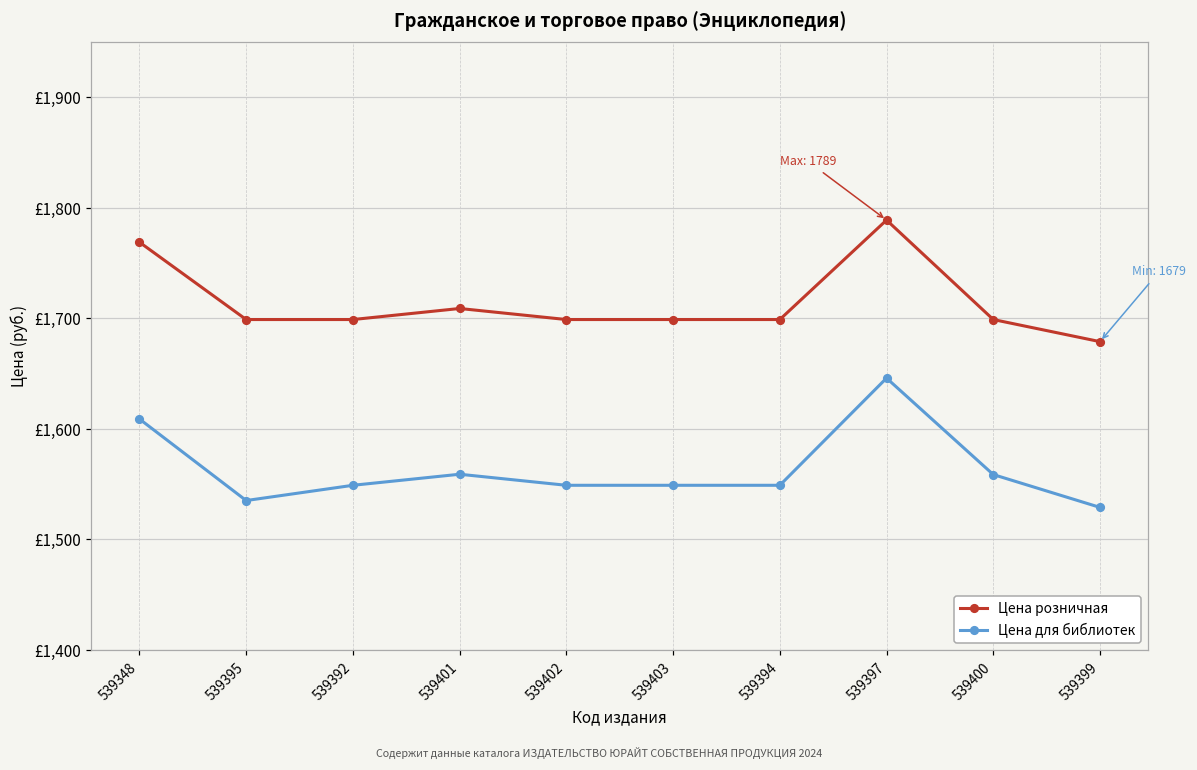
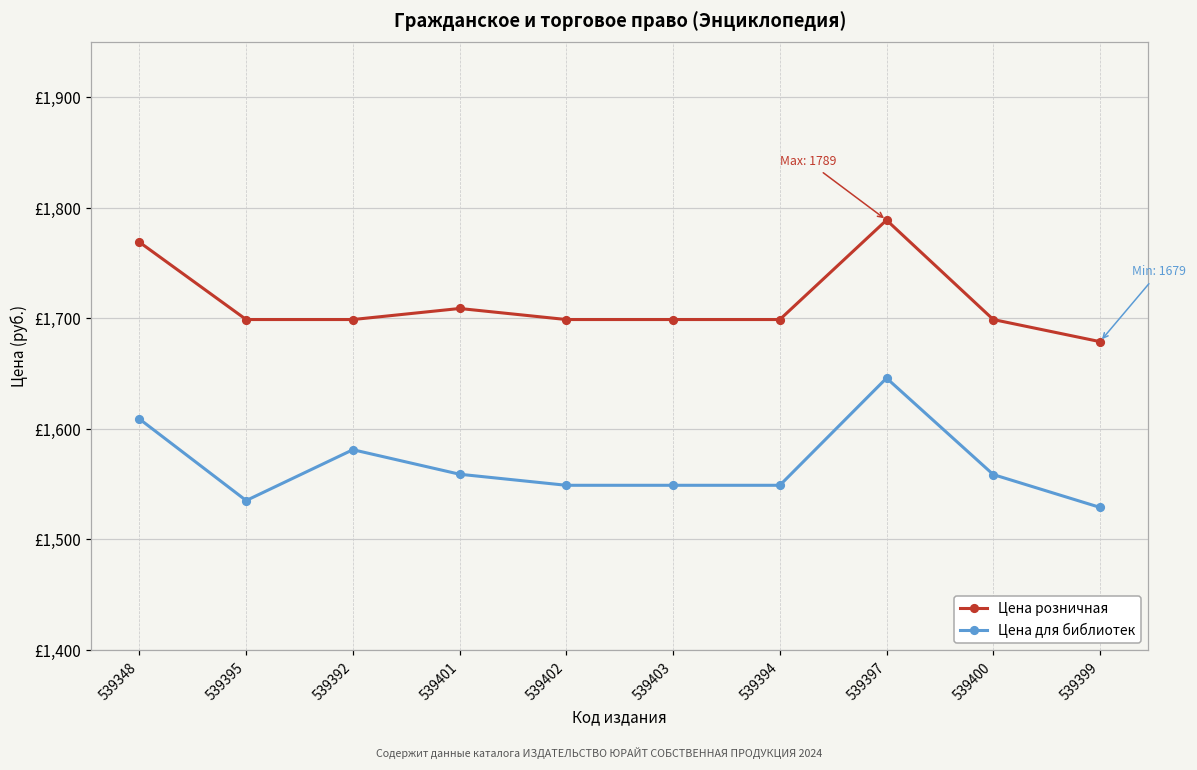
Цена для библиотек, 539392: £1,549 -> £1,581
